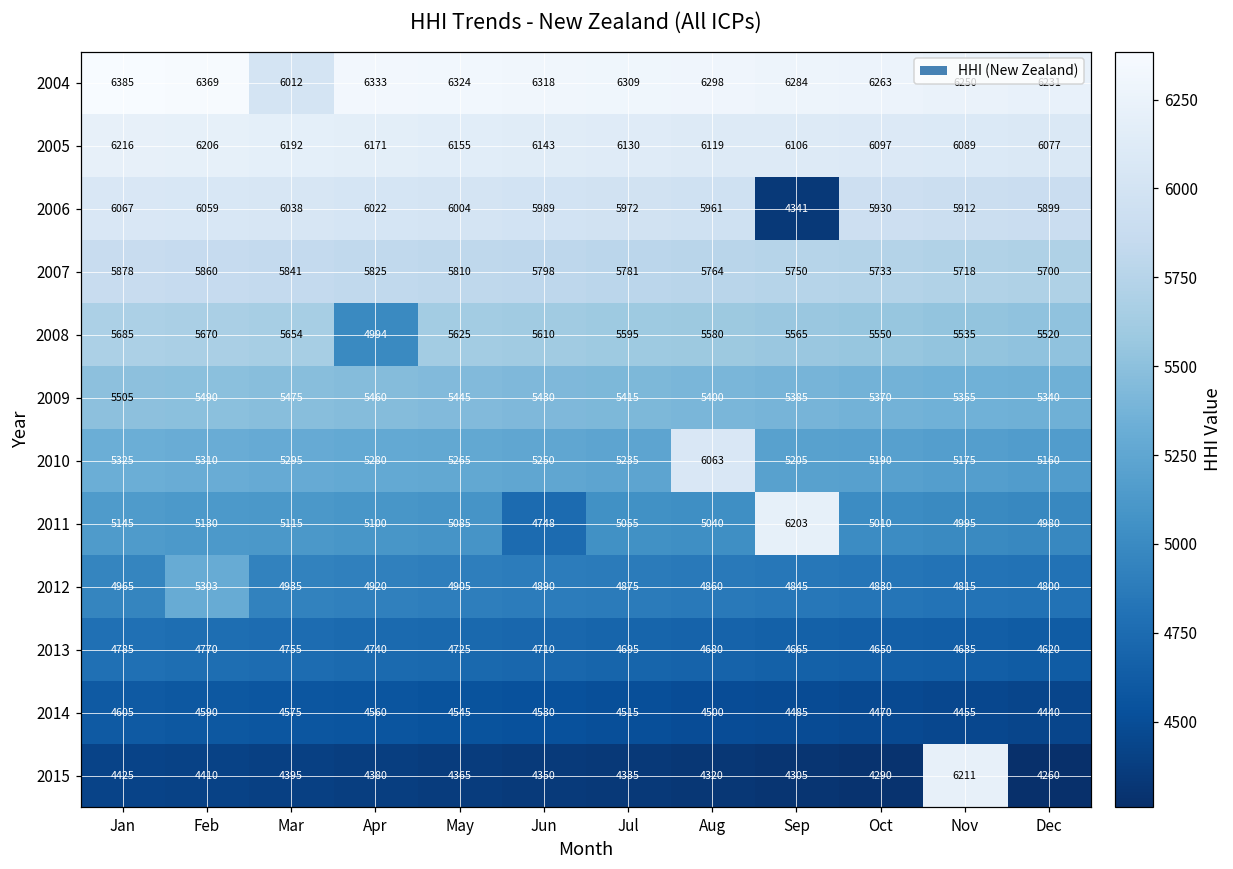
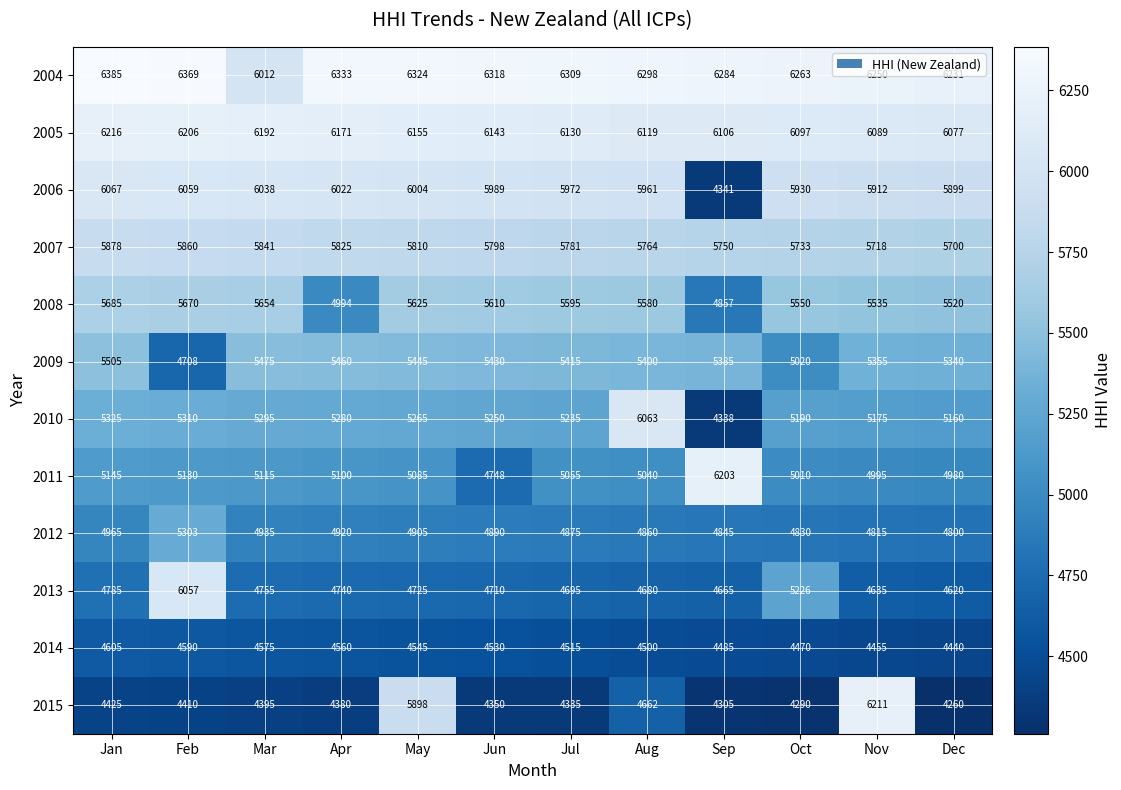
2008, Sep: 5565 -> 4857
2009, Feb: 5490 -> 4708
2009, Oct: 5370 -> 5020
2010, Sep: 5205 -> 4338
2013, Feb: 4770 -> 6057
2013, Oct: 4650 -> 5226
2015, May: 4365 -> 5898
2015, Aug: 4320 -> 4662
